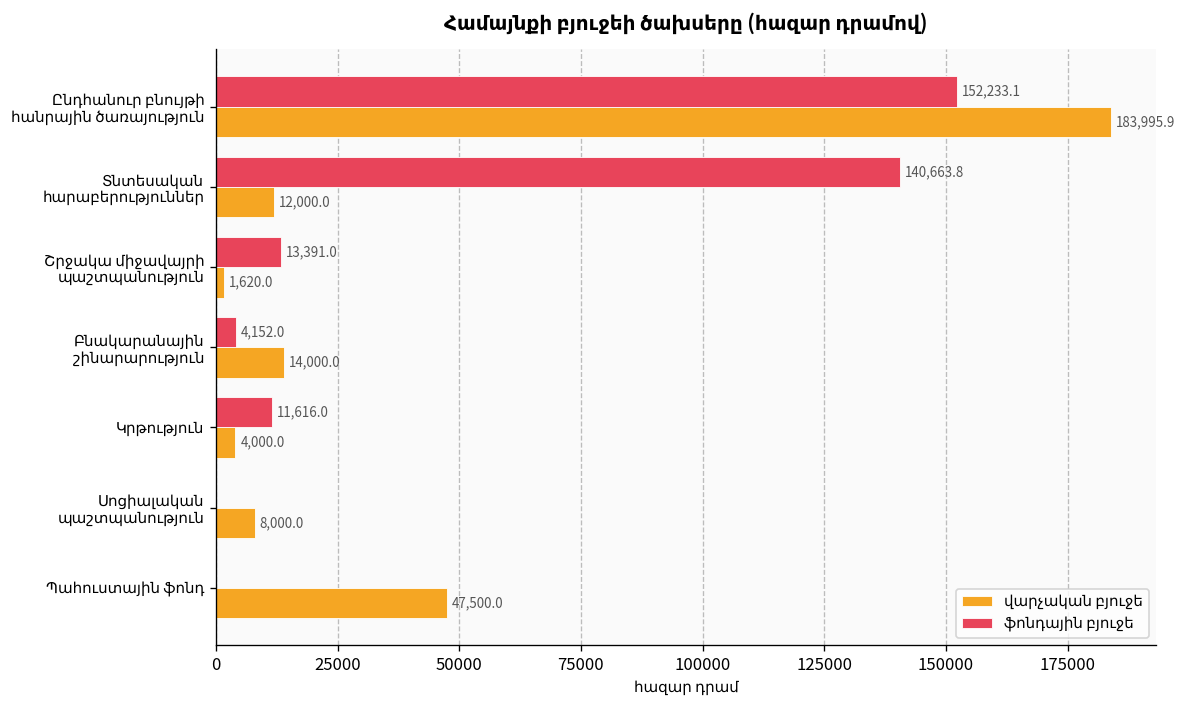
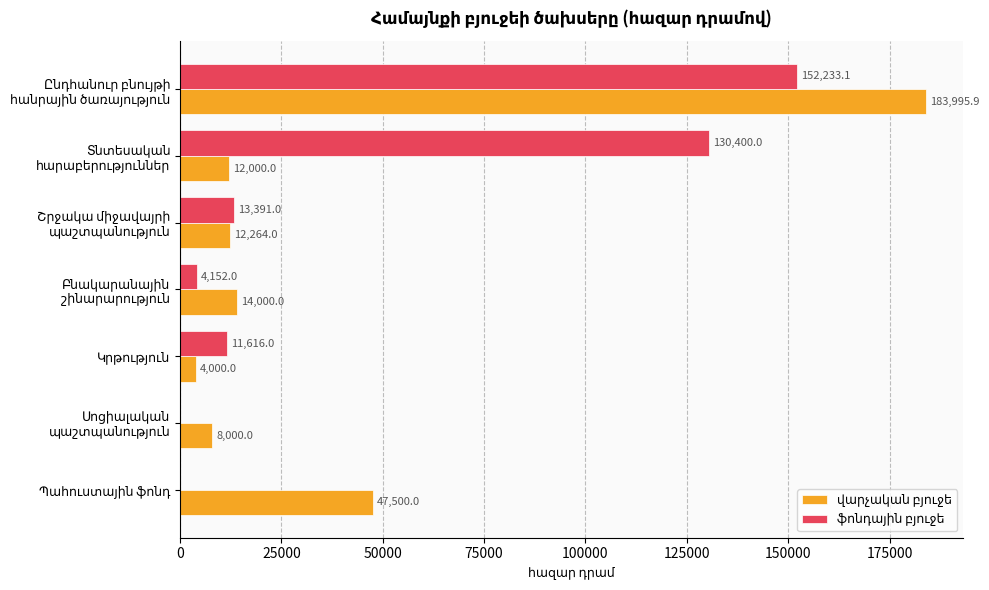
ֆոնդային բյուջե, Տնտեսական հարաբերություններ: 140,663.8 -> 130,400.0
վարչական բյուջե, Շրջակա միջավայրի պաշտպանություն: 1,620.0 -> 12,264.0
